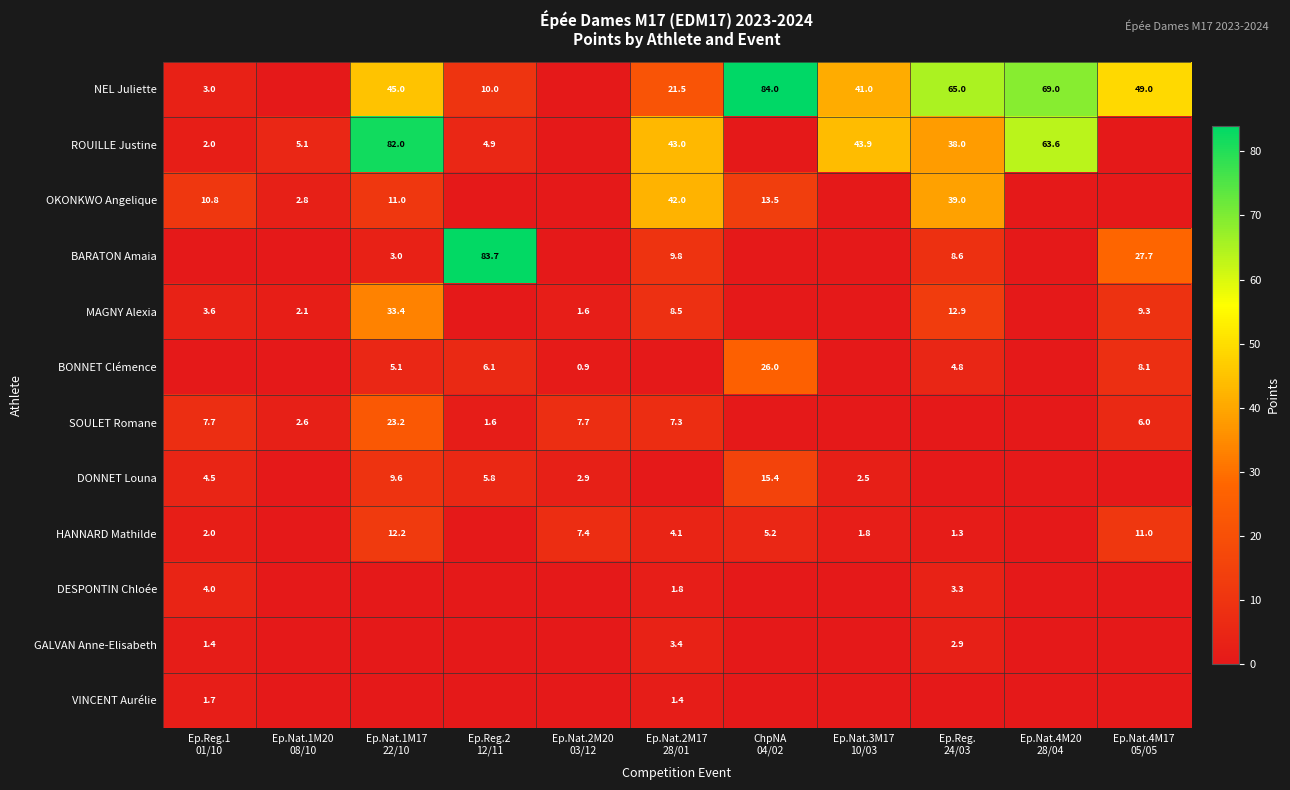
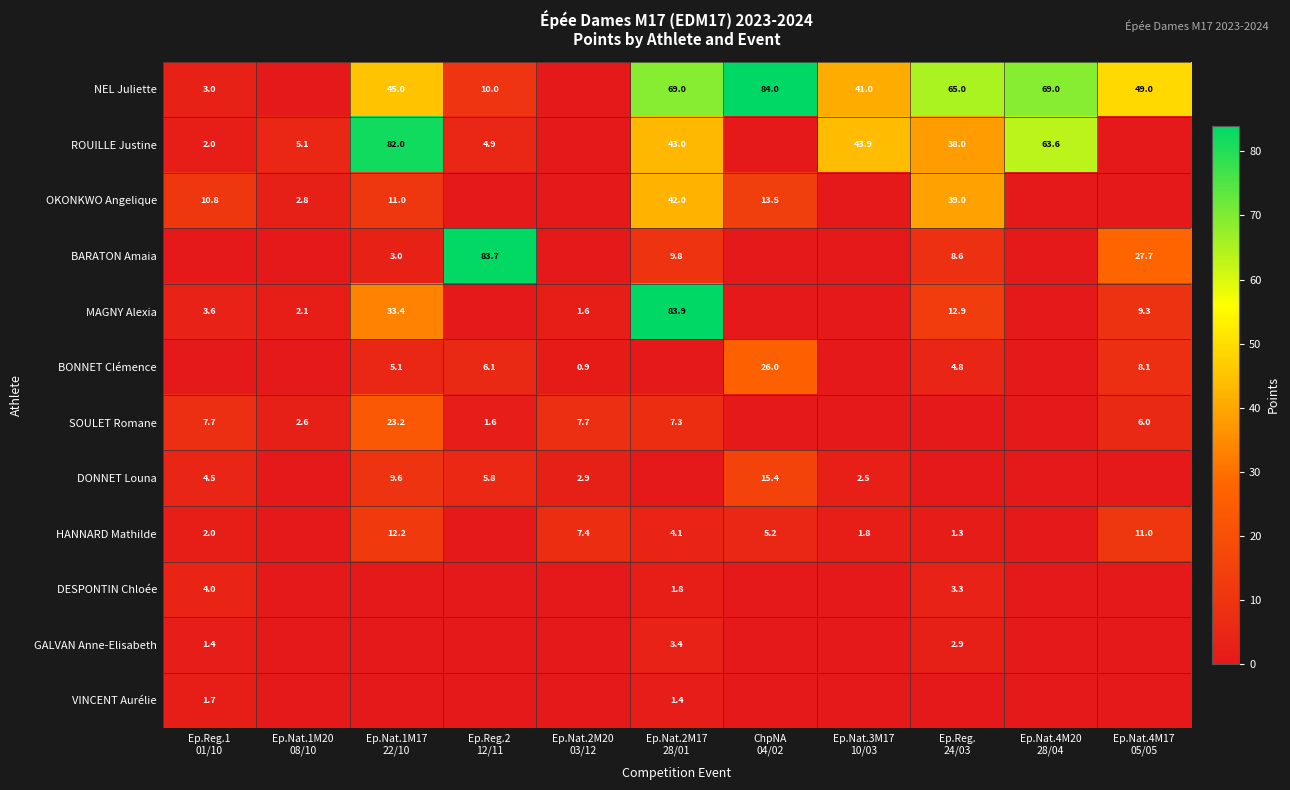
NEL Juliette, Ep.Nat.2M17 28/01: 21.5 -> 69.0
MAGNY Alexia, Ep.Nat.2M17 28/01: 8.5 -> 83.9
